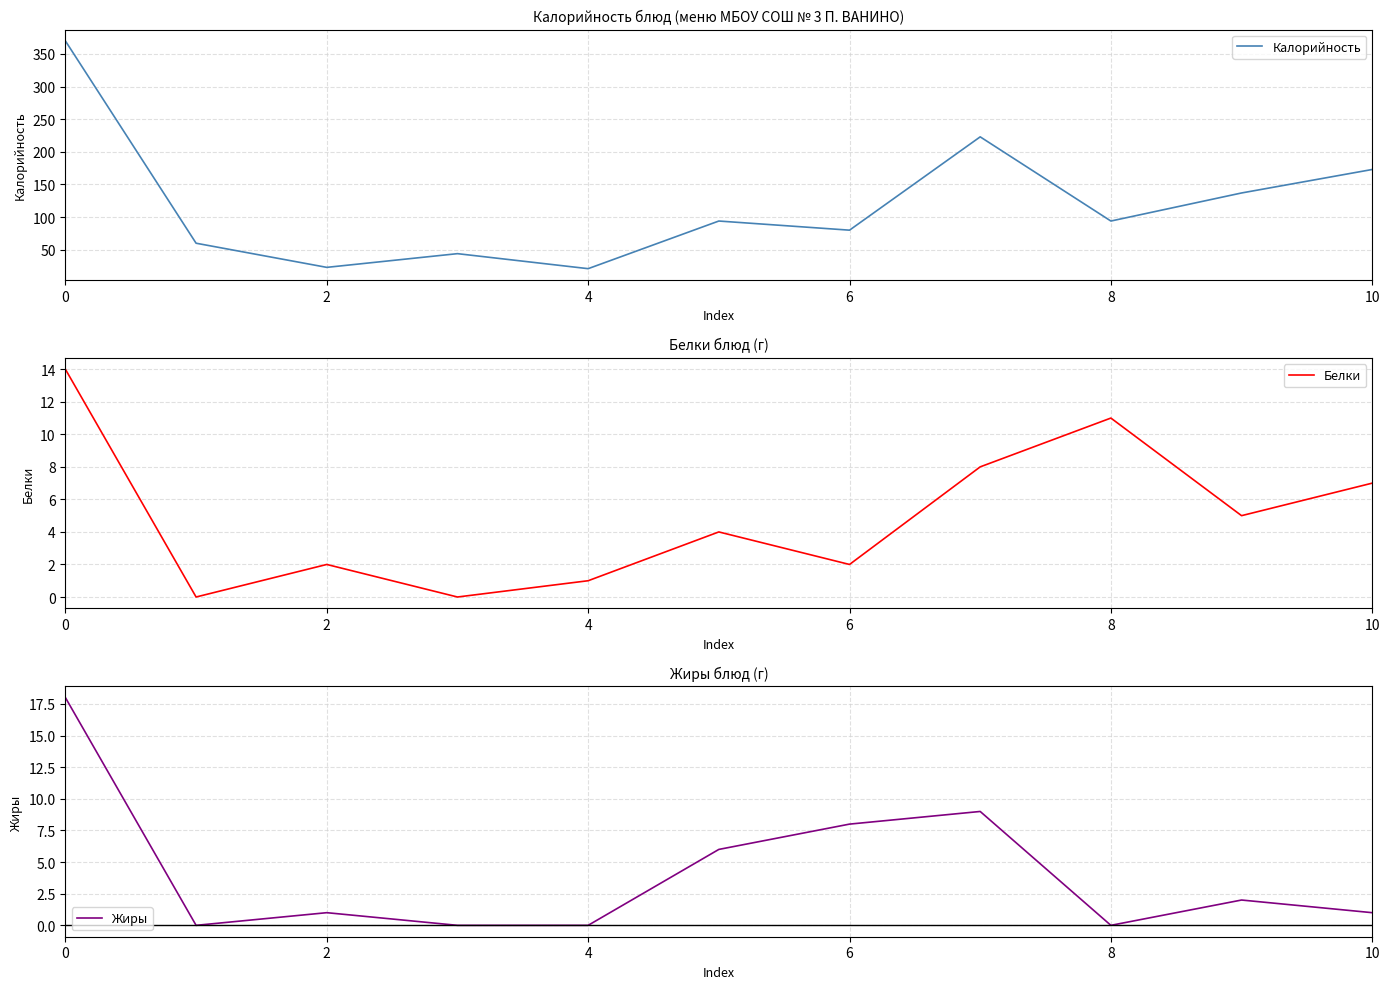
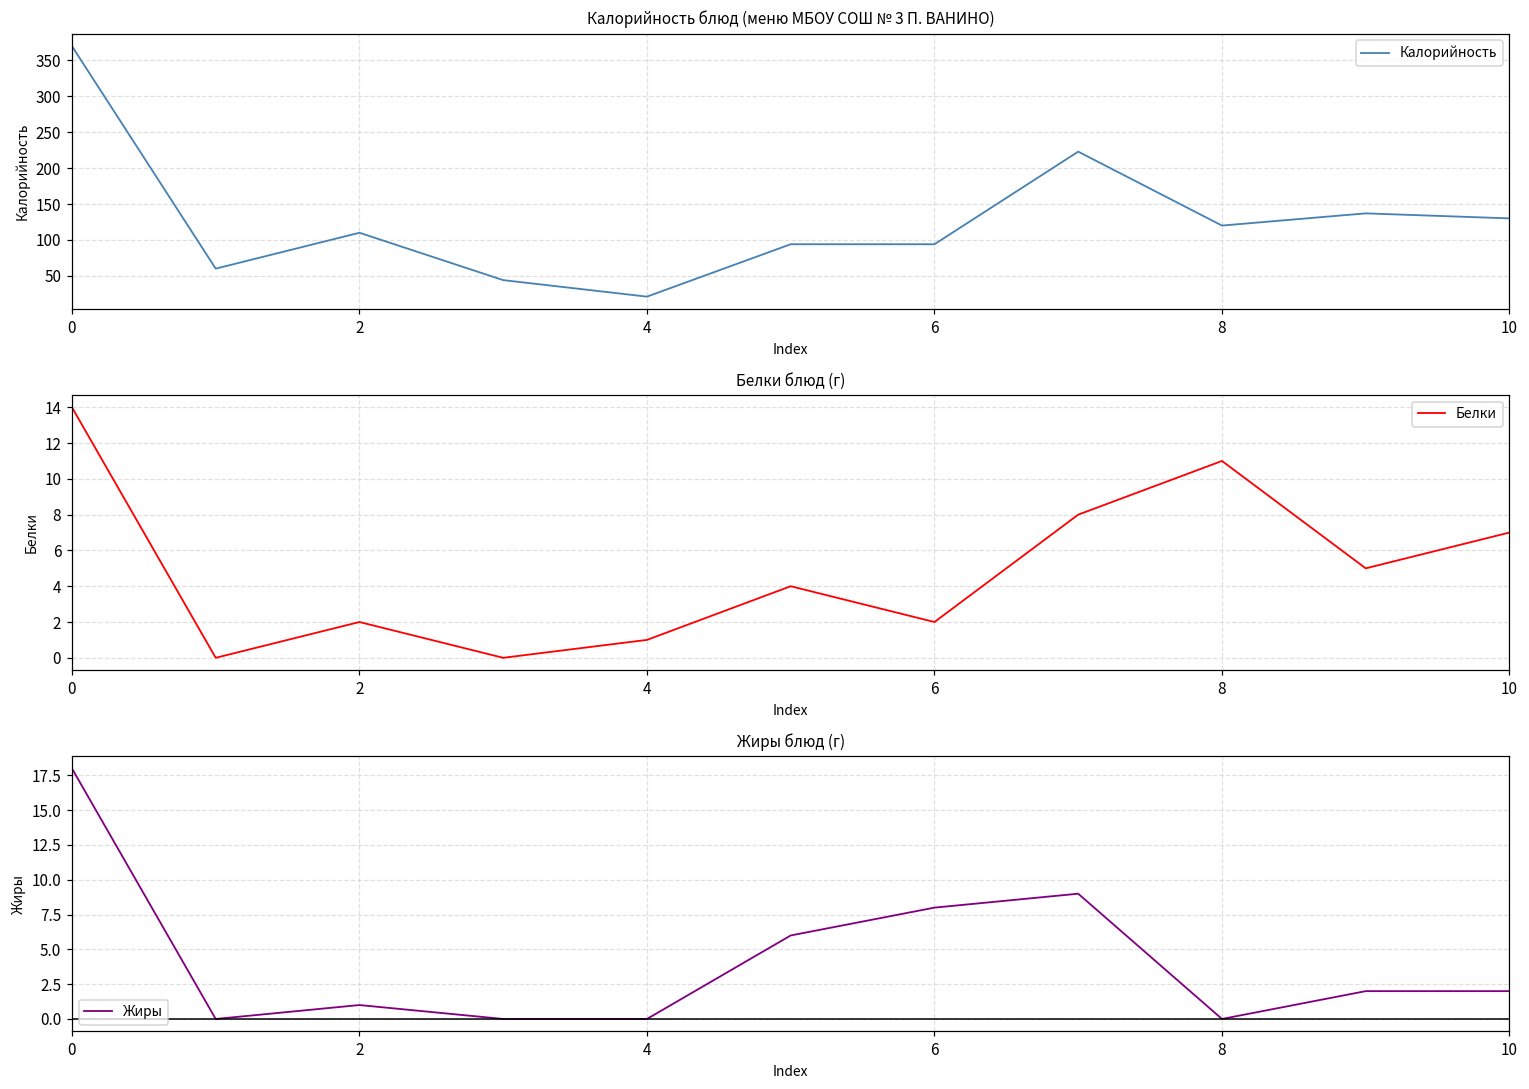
Калорийность блюд (меню МБОУ СОШ № 3 П. ВАНИНО), 2: 20 -> 110
Калорийность блюд (меню МБОУ СОШ № 3 П. ВАНИНО), 6: 80 -> 90
Калорийность блюд (меню МБОУ СОШ № 3 П. ВАНИНО), 8: 90 -> 120
Калорийность блюд (меню МБОУ СОШ № 3 П. ВАНИНО), 10: 170 -> 130
Жиры блюд (г), 10: 1 -> 2
